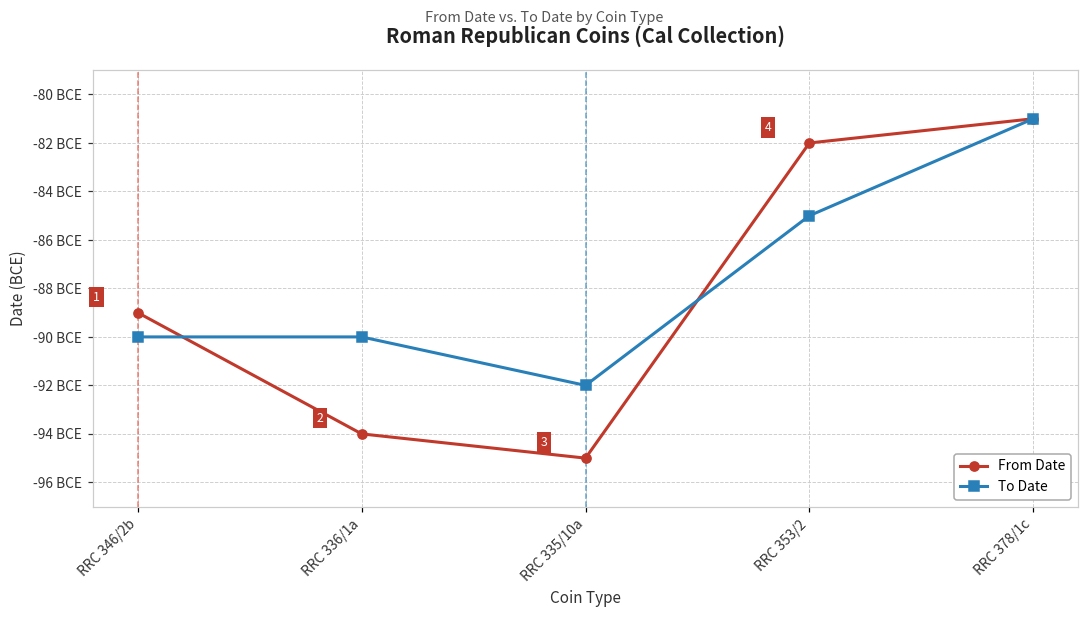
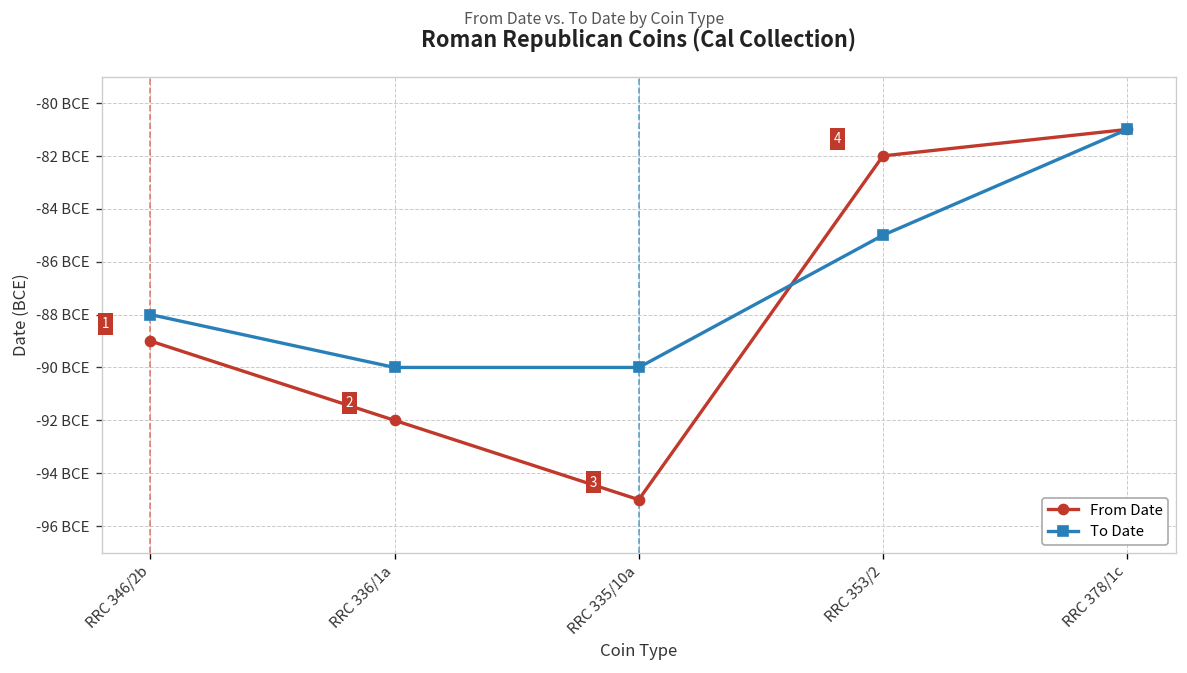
To Date, RRC 346/2b: -90 BCE -> -88 BCE
From Date, RRC 336/1a: -94 BCE -> -92 BCE
To Date, RRC 335/10a: -92 BCE -> -90 BCE
